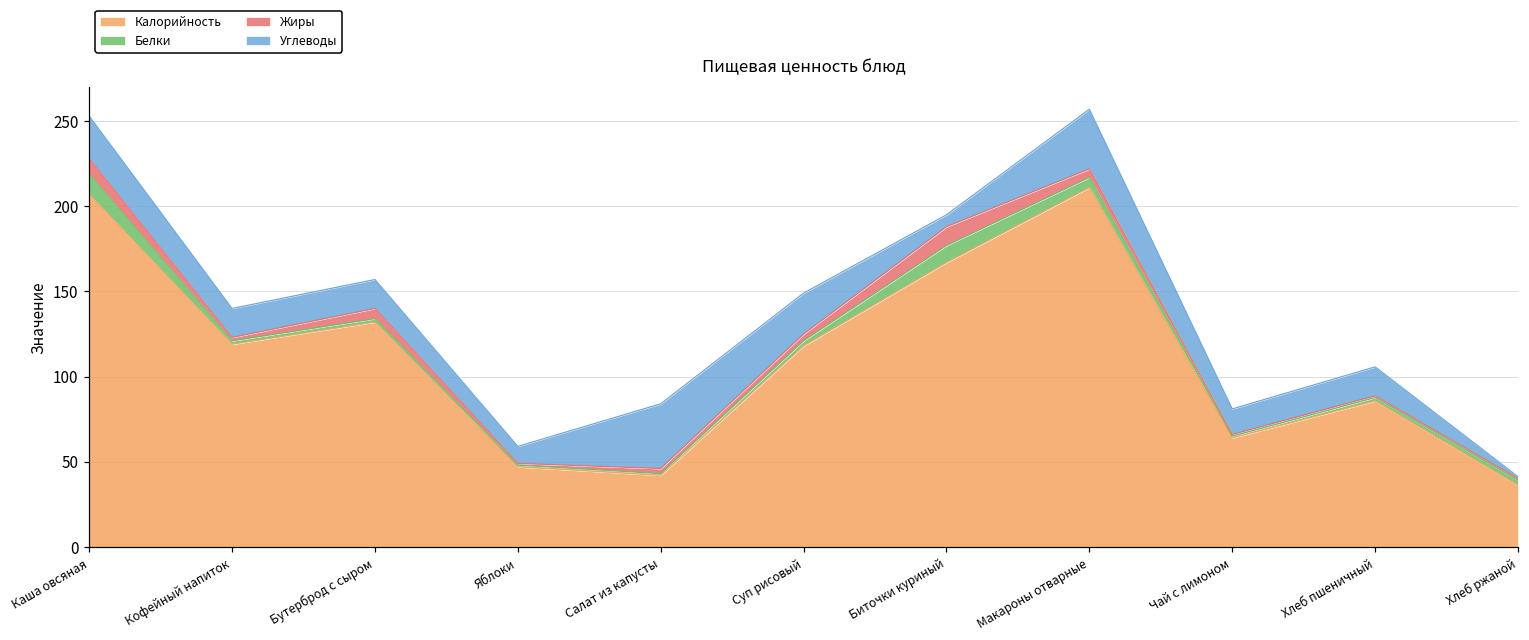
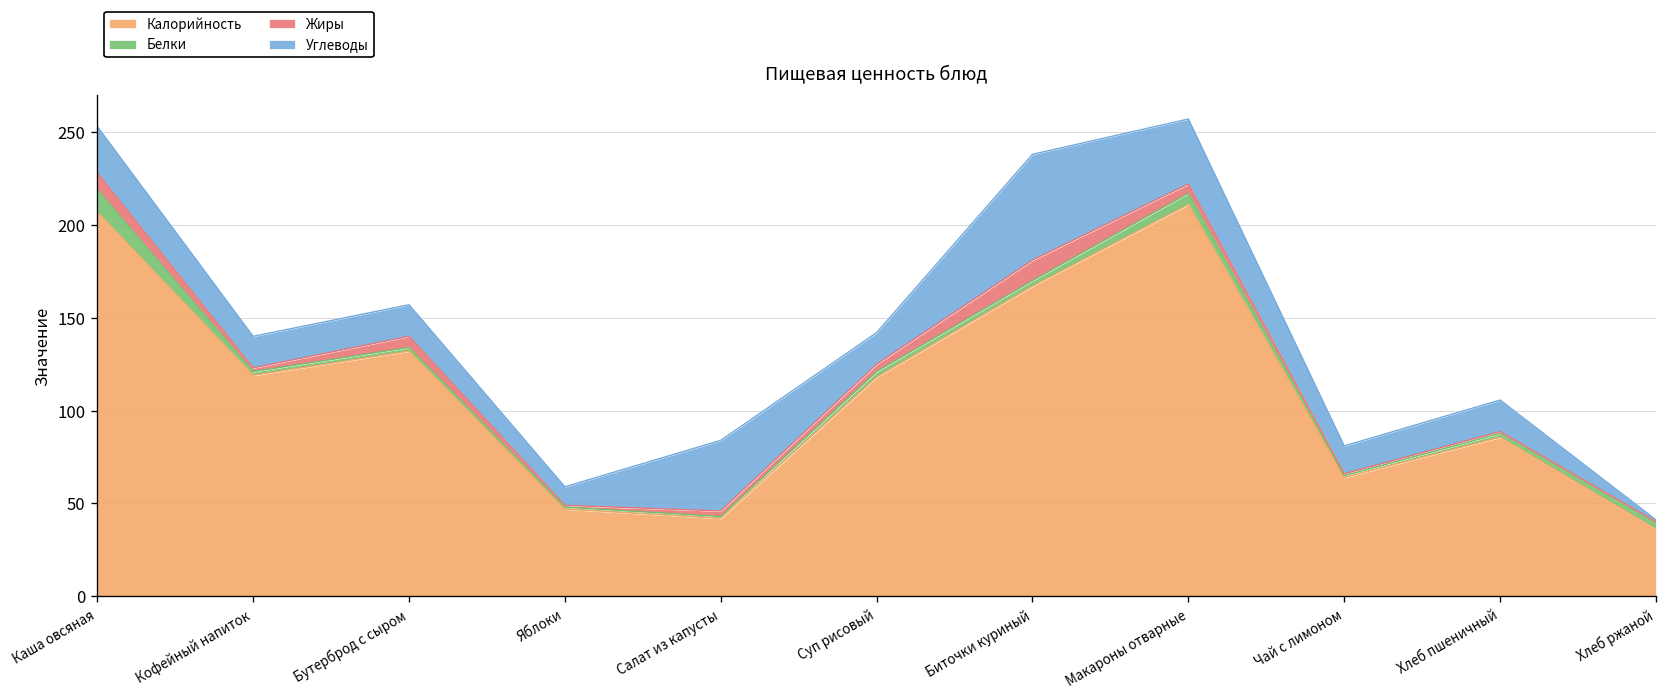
Углеводы, Суп рисовый: 24 -> 17
Белки, Биточки куриный: 10 -> 3
Углеводы, Биточки куриный: 7 -> 57
